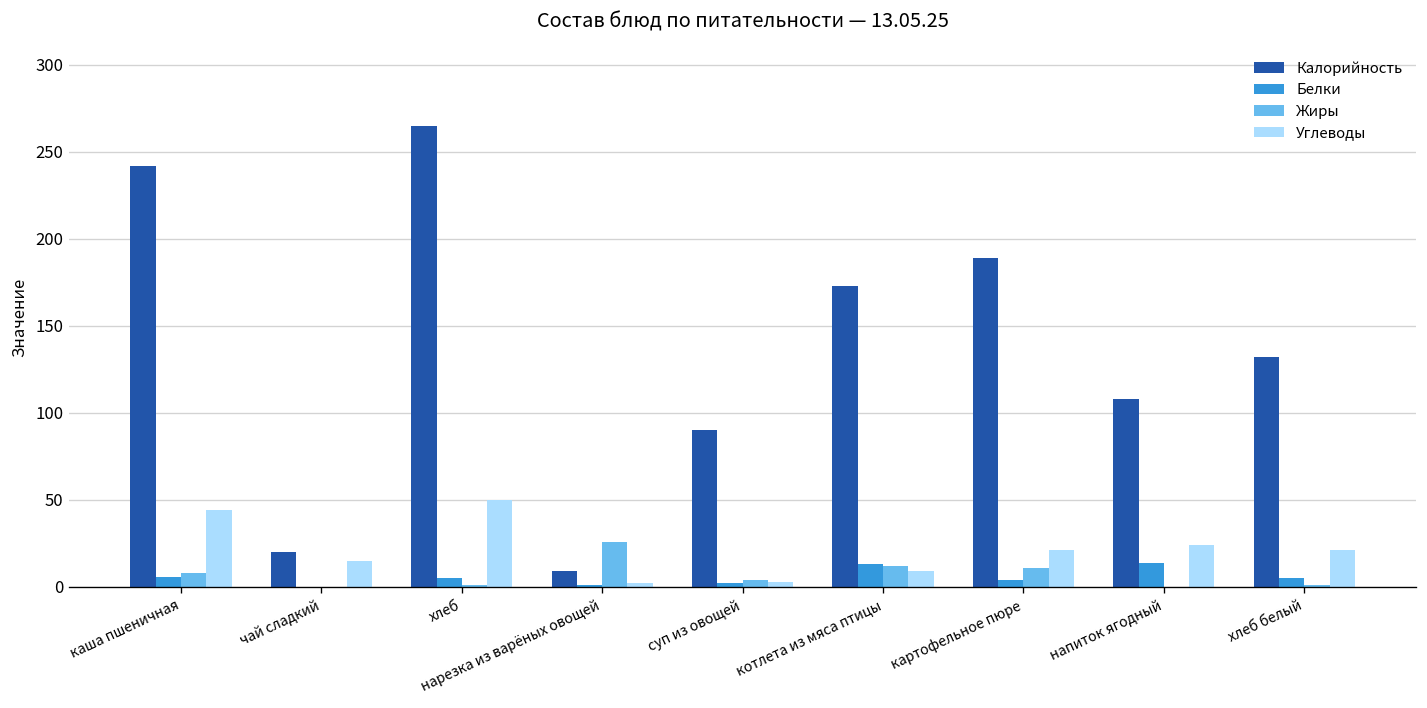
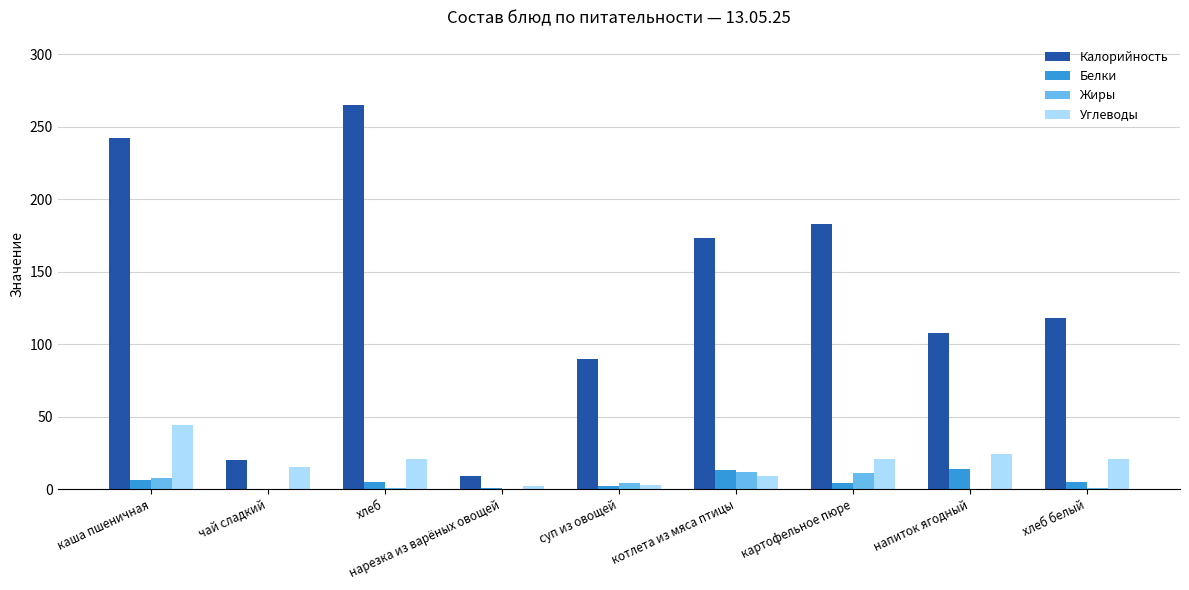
Углеводы, хлеб: 50 -> 21
Жиры, нарезка из варёных овощей: 26 -> 0
Калорийность, картофельное пюре: 189 -> 183
Калорийность, хлеб белый: 132 -> 118
